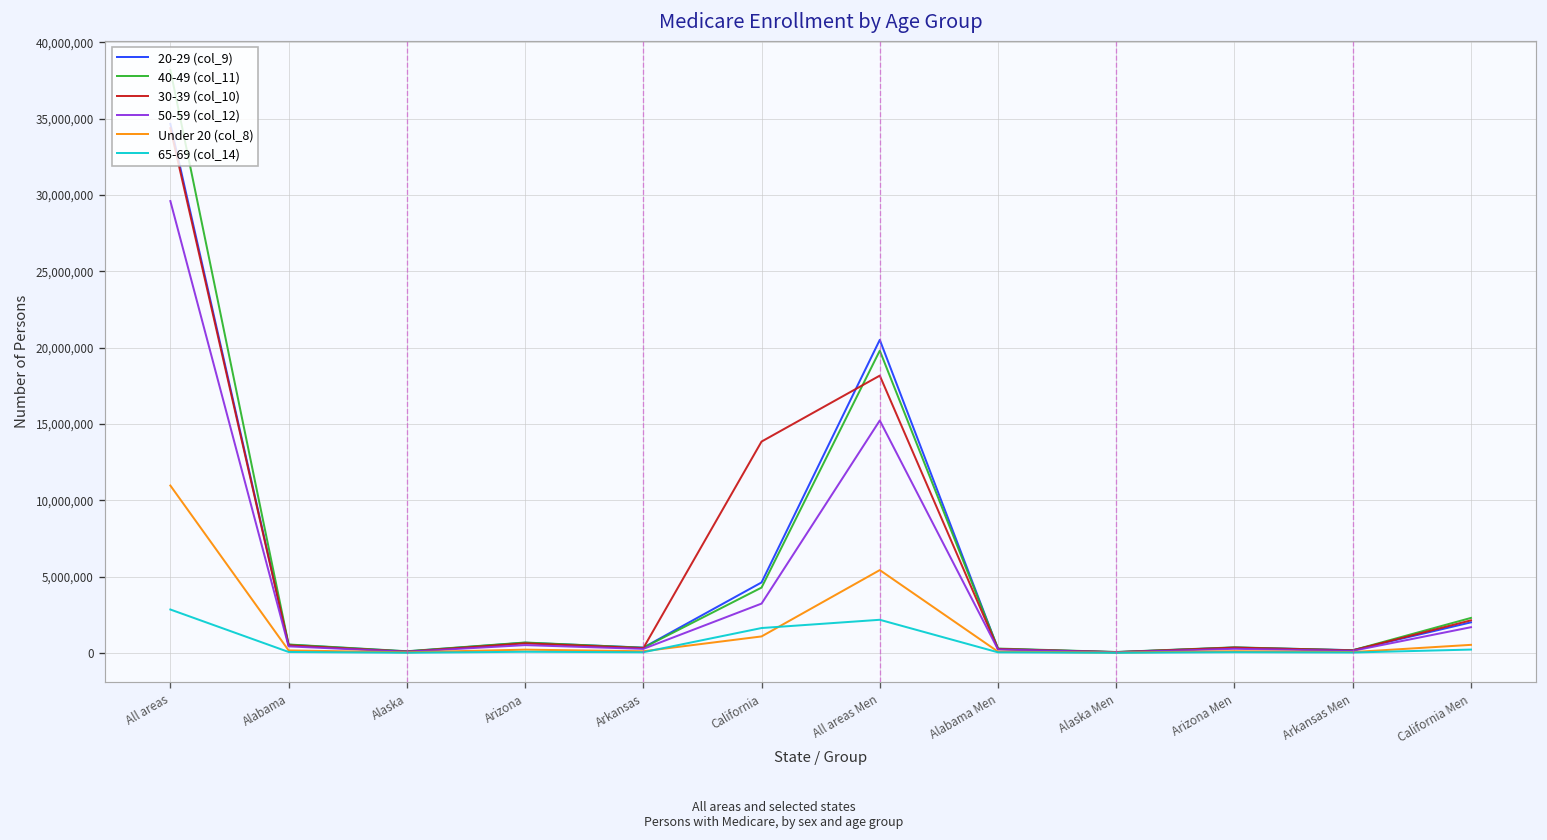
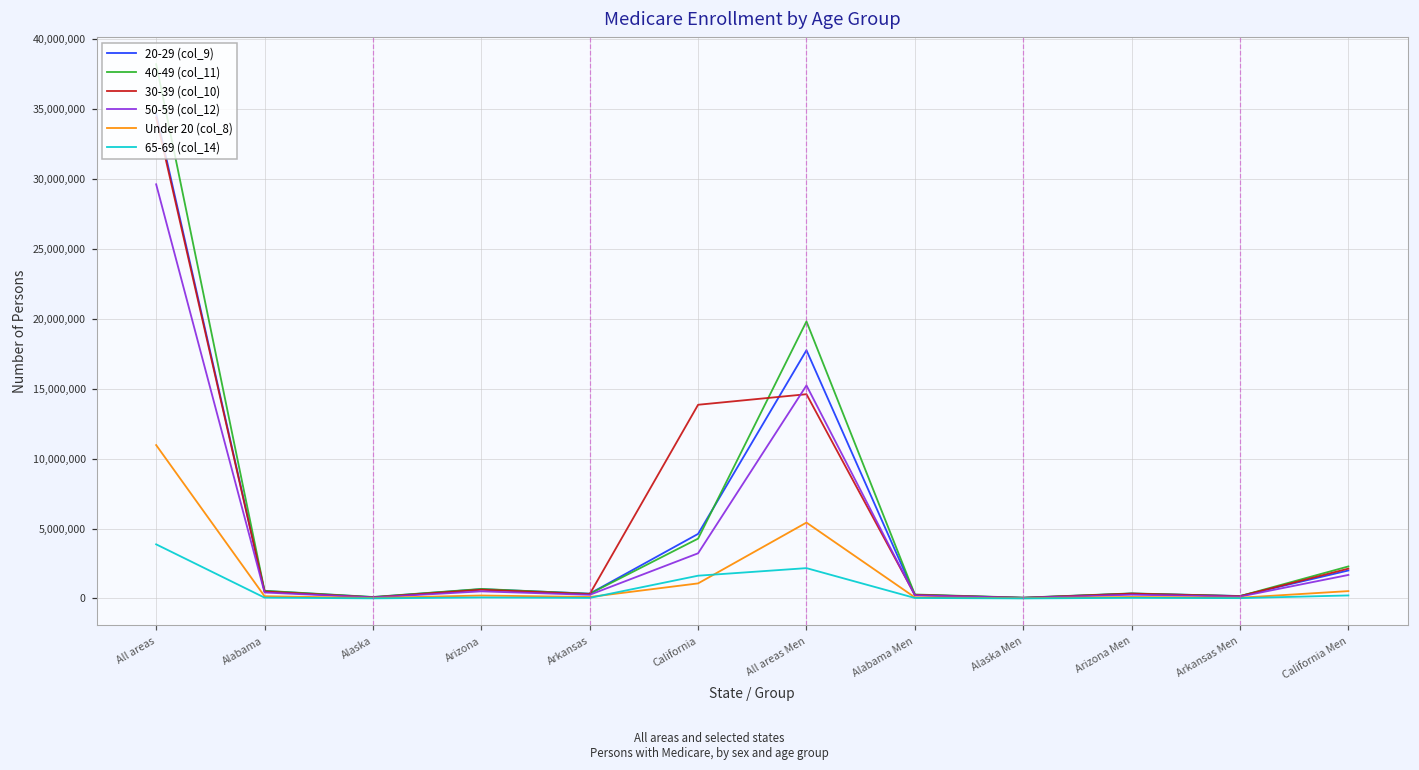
65-69 (col_14), All areas: 2,800,000 -> 3,900,000
20-29 (col_9), All areas Men: 20,500,000 -> 17,700,000
30-39 (col_10), All areas Men: 18,200,000 -> 14,600,000
